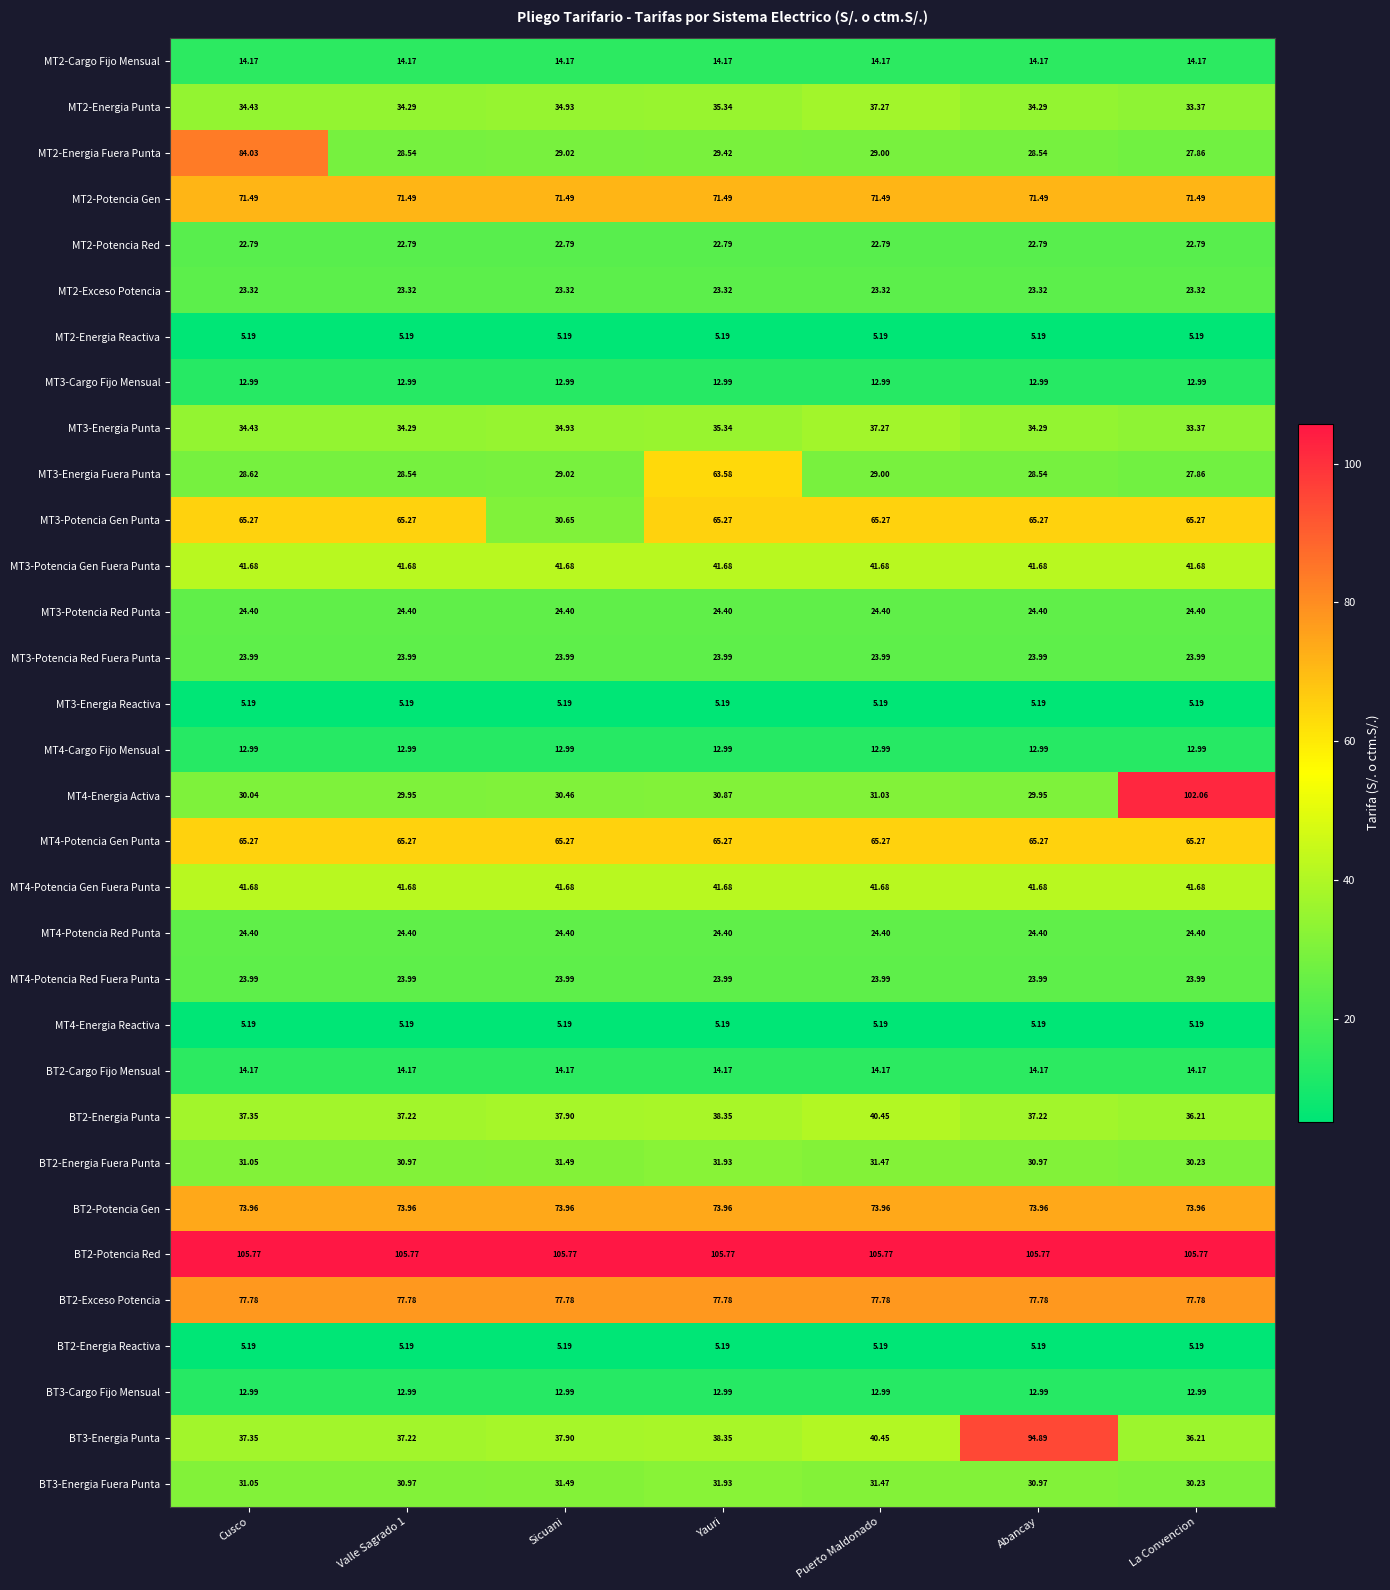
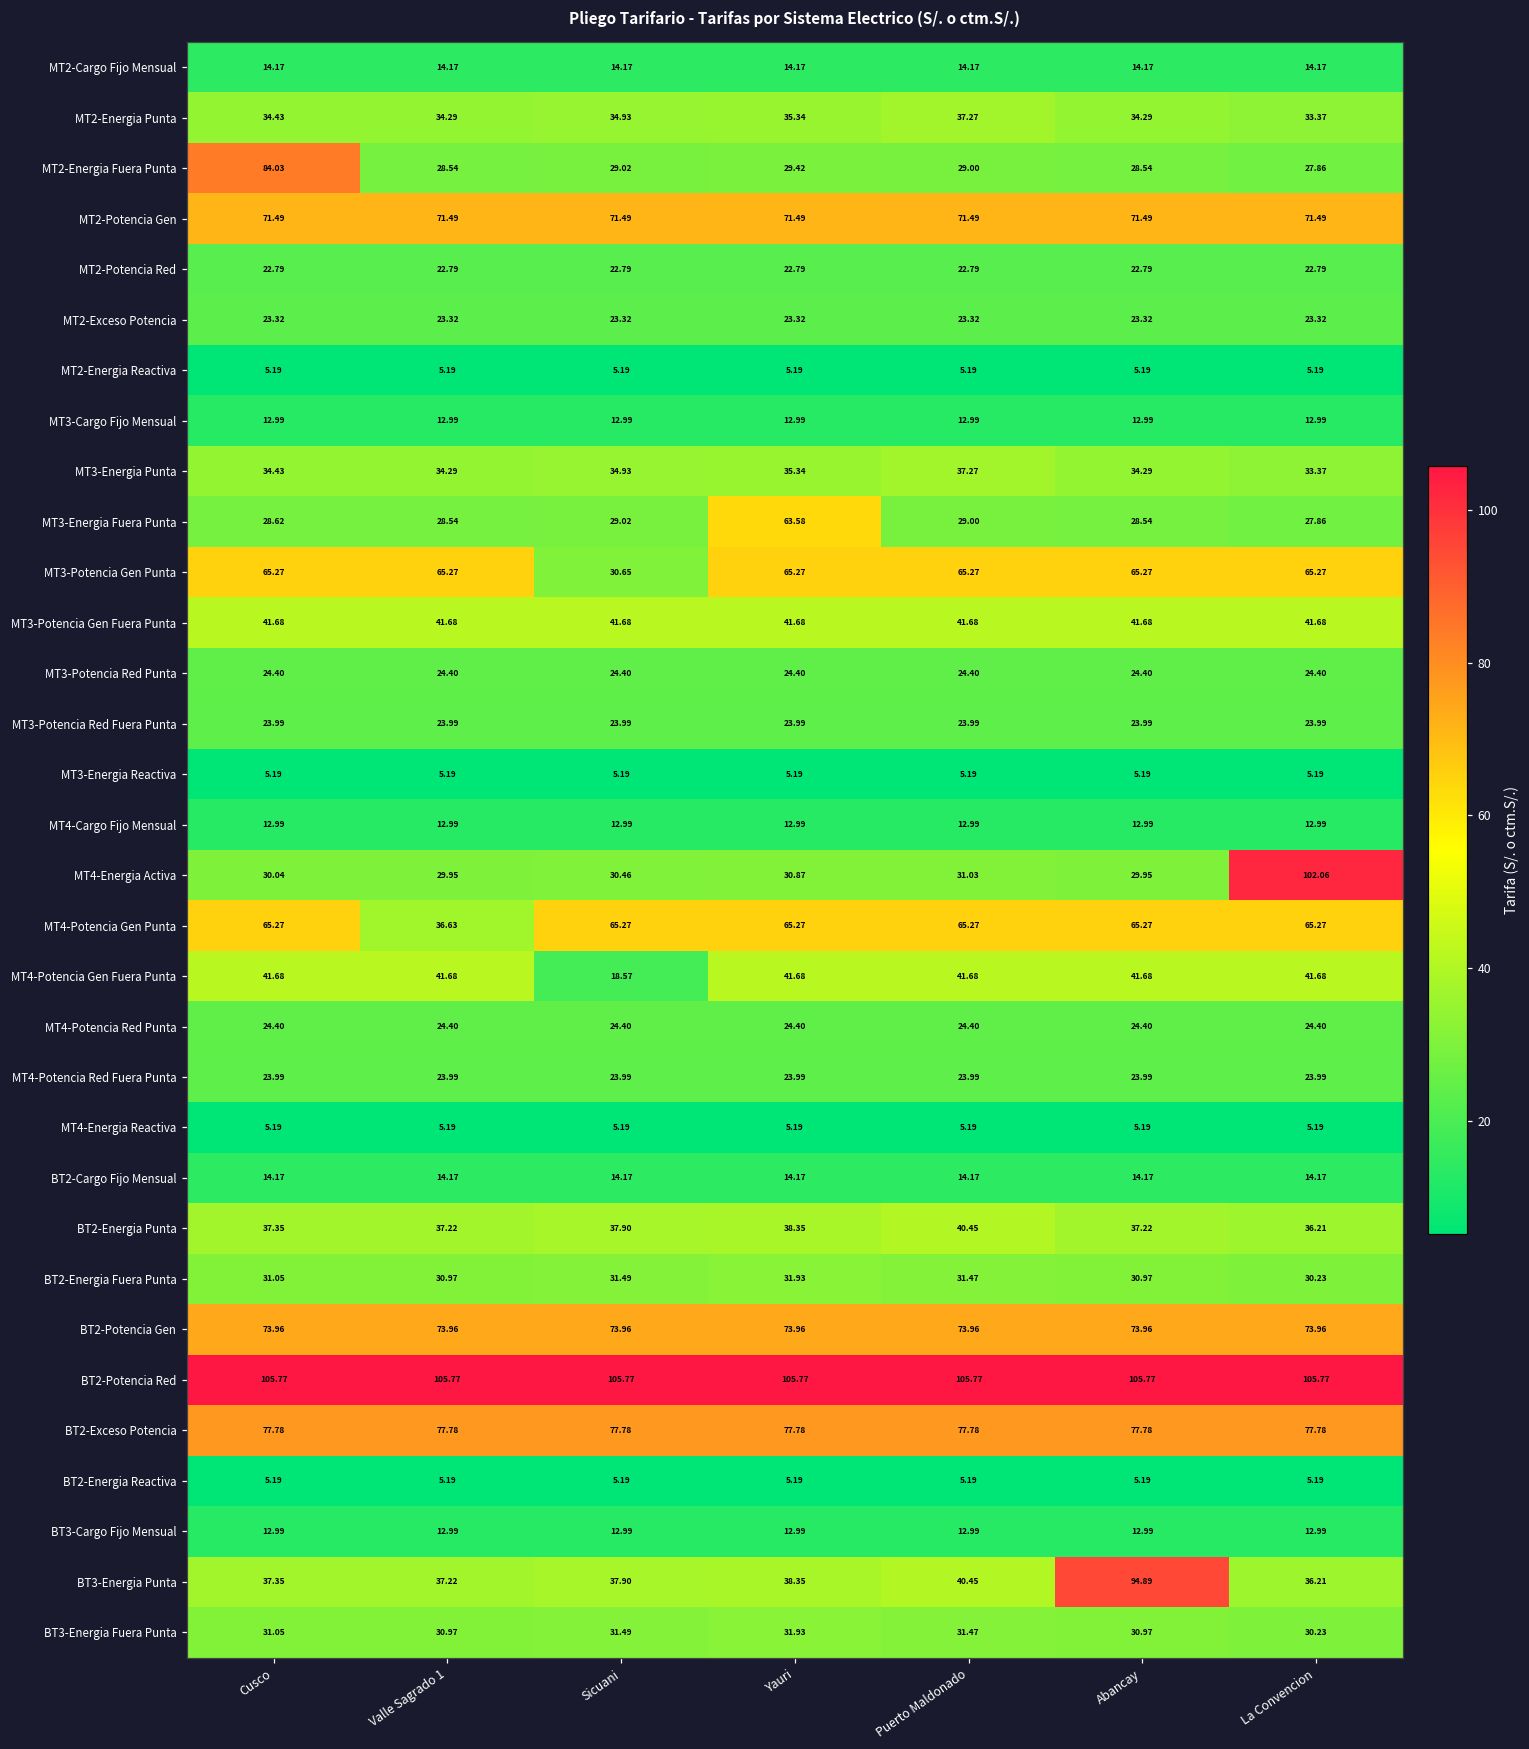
MT4-Potencia Gen Punta, Valle Sagrado 1: 65.27 -> 36.63
MT4-Potencia Gen Fuera Punta, Sicuani: 41.68 -> 18.57
